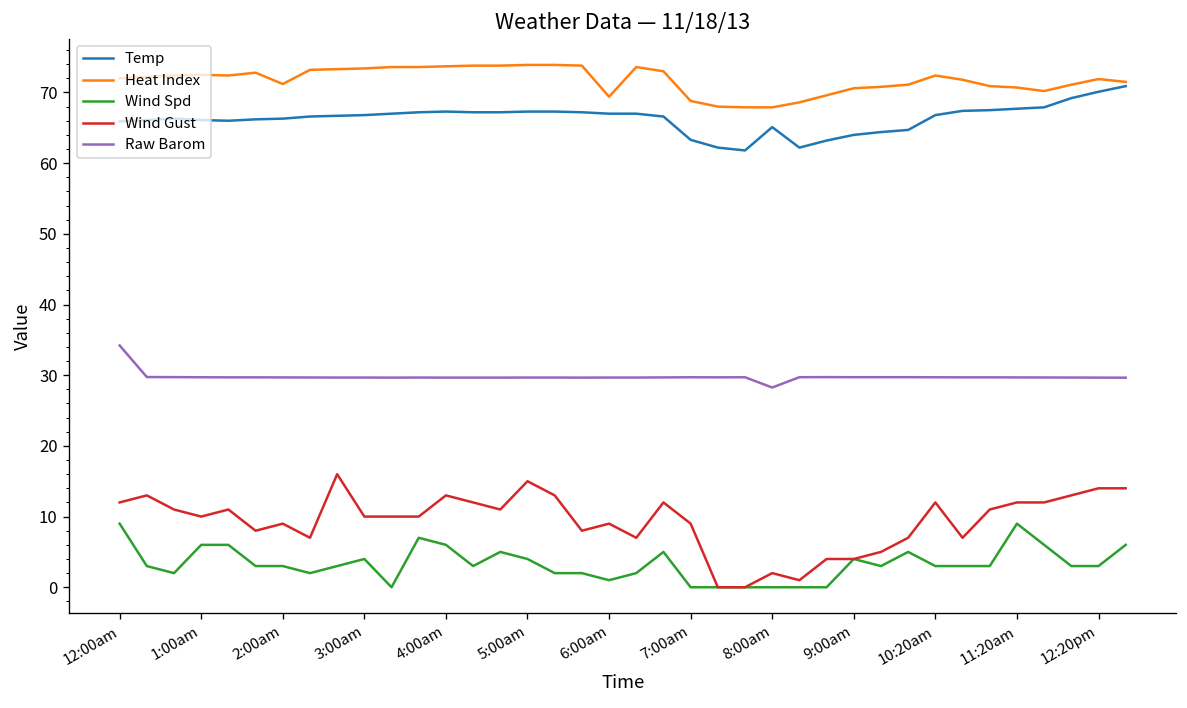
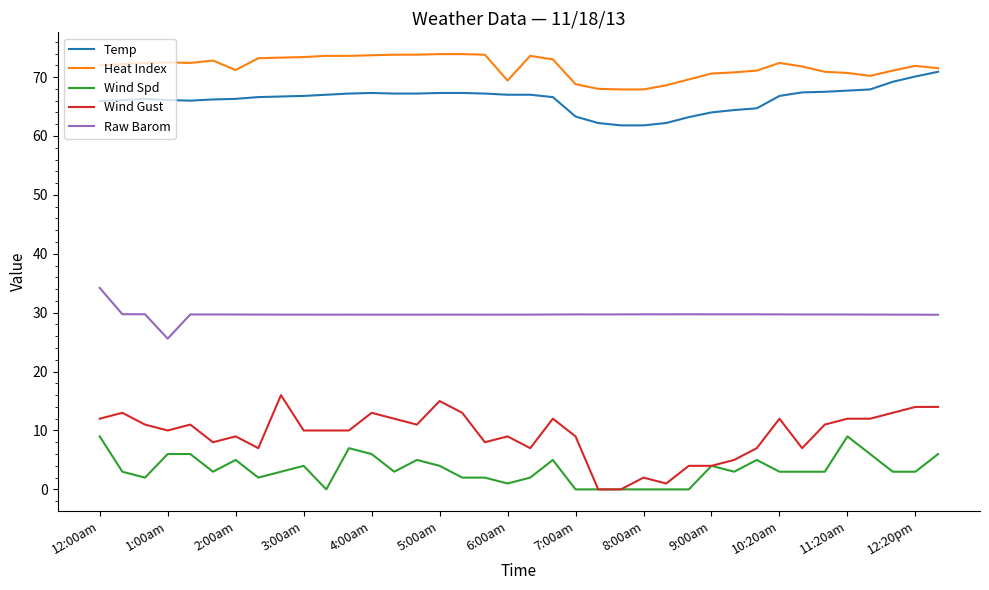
Raw Barom, 1:00am: 30 -> 26
Wind Spd, 2:00am: 3 -> 5
Temp, 8:00am: 65 -> 62
Raw Barom, 8:00am: 28 -> 30
